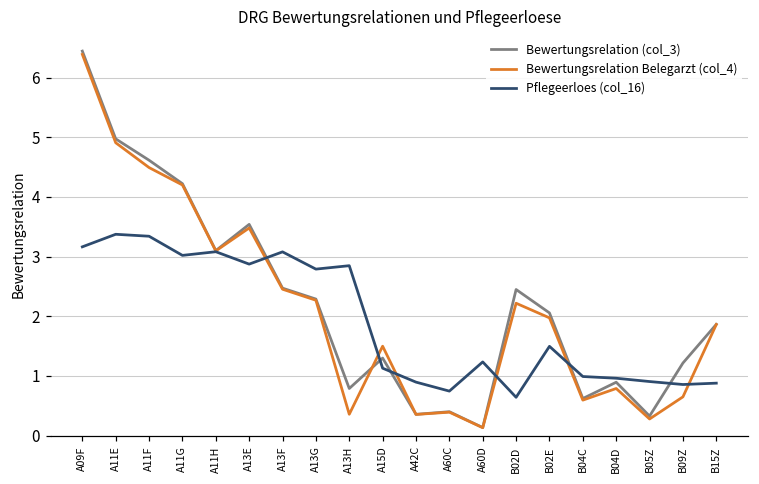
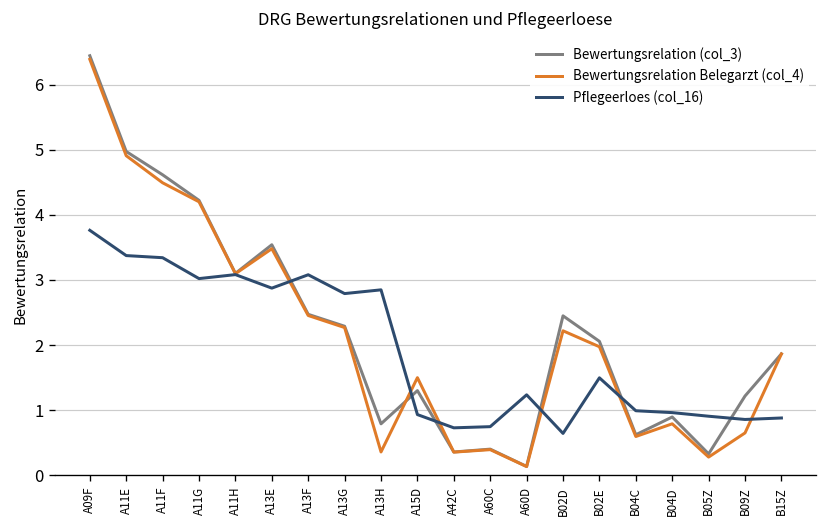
Pflegeerloes (col_16), A09F: 3.2 -> 3.8
Pflegeerloes (col_16), A15D: 1.1 -> 0.9
Pflegeerloes (col_16), A42C: 0.9 -> 0.7
